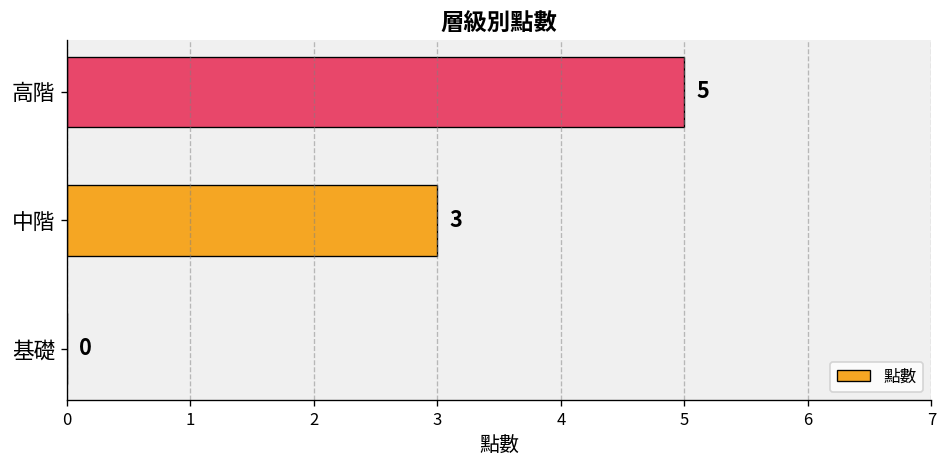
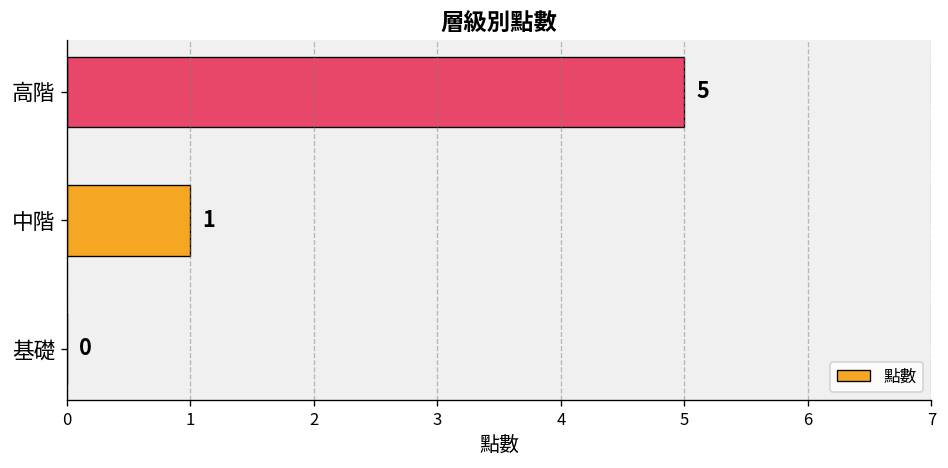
中階: 3 -> 1
